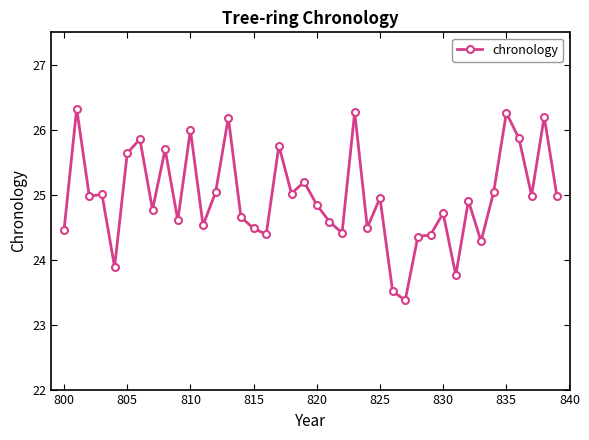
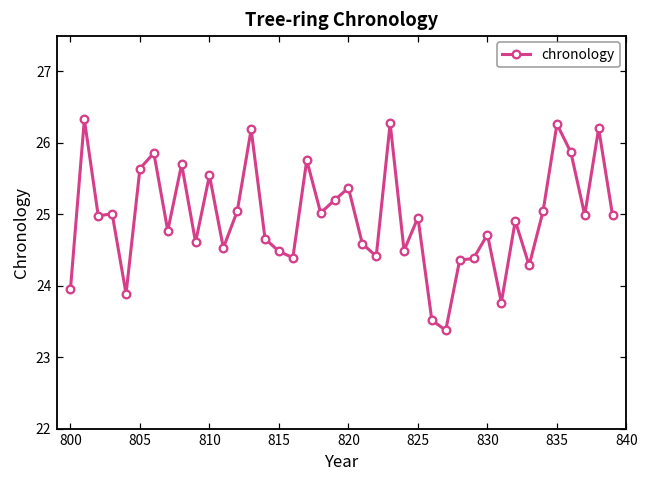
800: 24.5 -> 23.9
810: 26.0 -> 25.5
820: 24.8 -> 25.4
